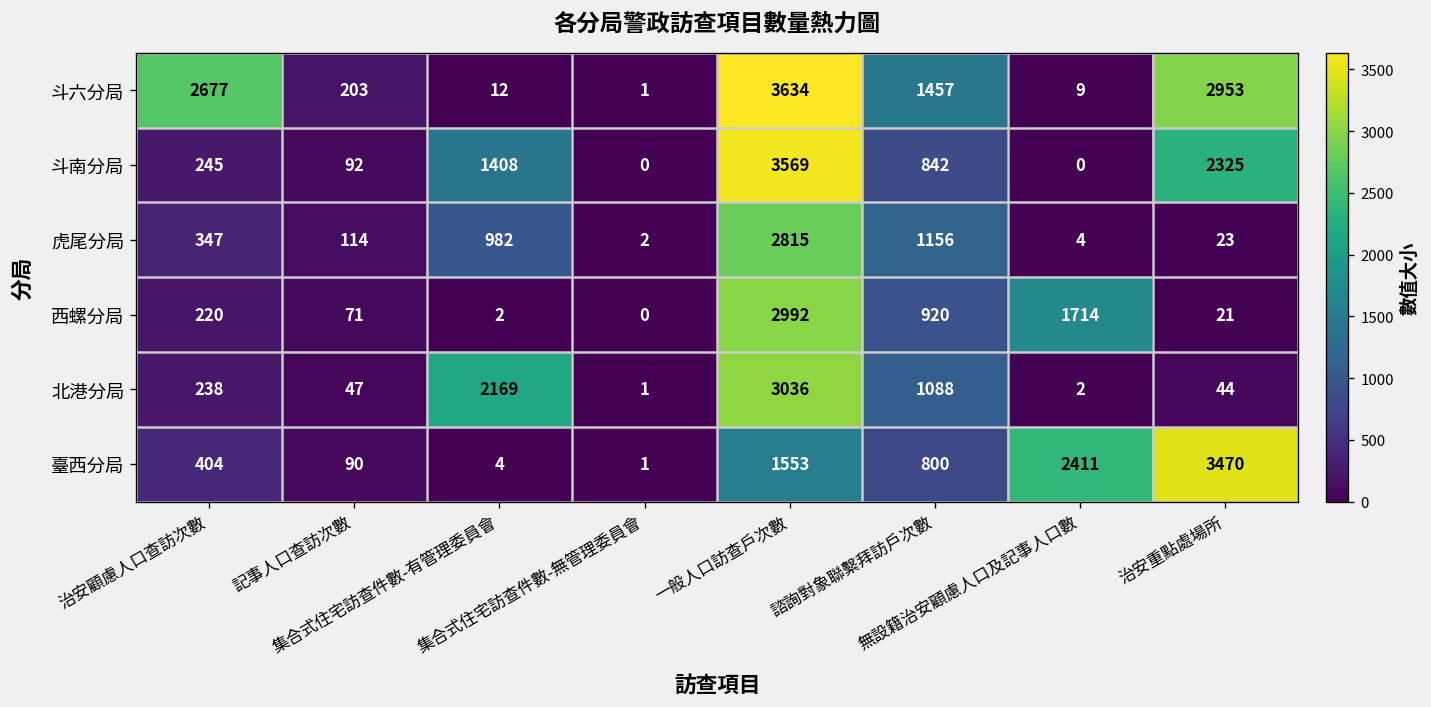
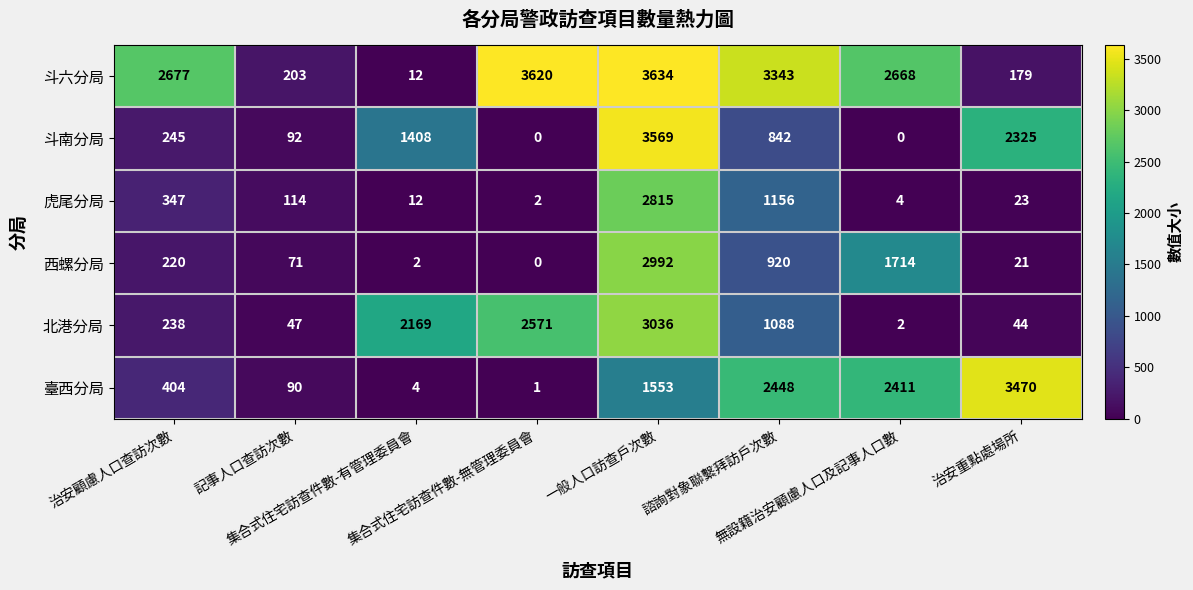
斗六分局, 集合式住宅訪查件數-無管理委員會: 1 -> 3620
斗六分局, 諮詢對象聯繫拜訪戶次數: 1457 -> 3343
斗六分局, 無設籍治安顧慮人口及記事人口數: 9 -> 2668
斗六分局, 治安重點處場所: 2953 -> 179
虎尾分局, 集合式住宅訪查件數-有管理委員會: 982 -> 12
北港分局, 集合式住宅訪查件數-無管理委員會: 1 -> 2571
臺西分局, 諮詢對象聯繫拜訪戶次數: 800 -> 2448
